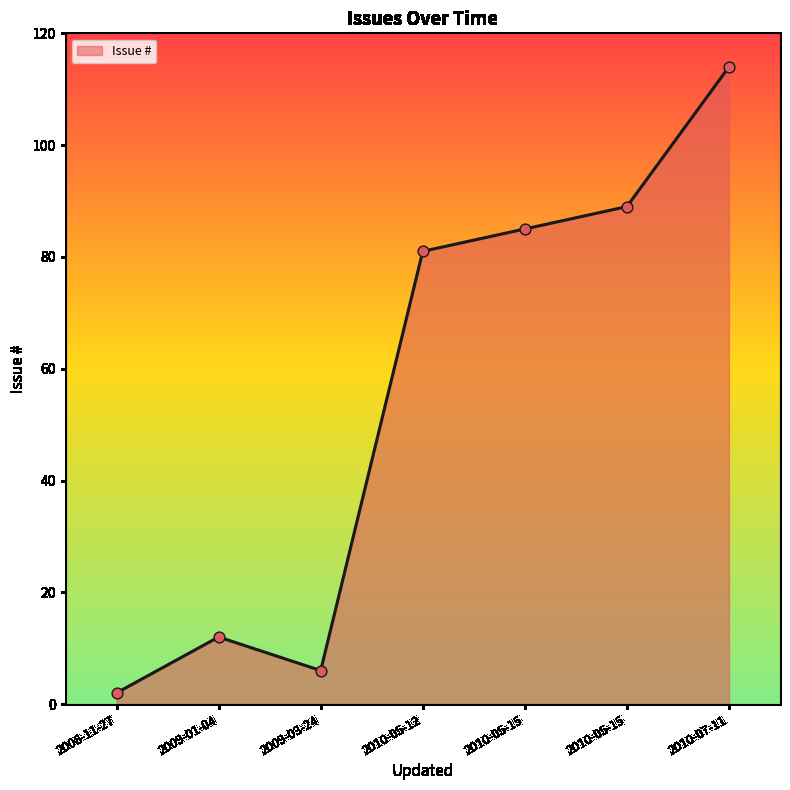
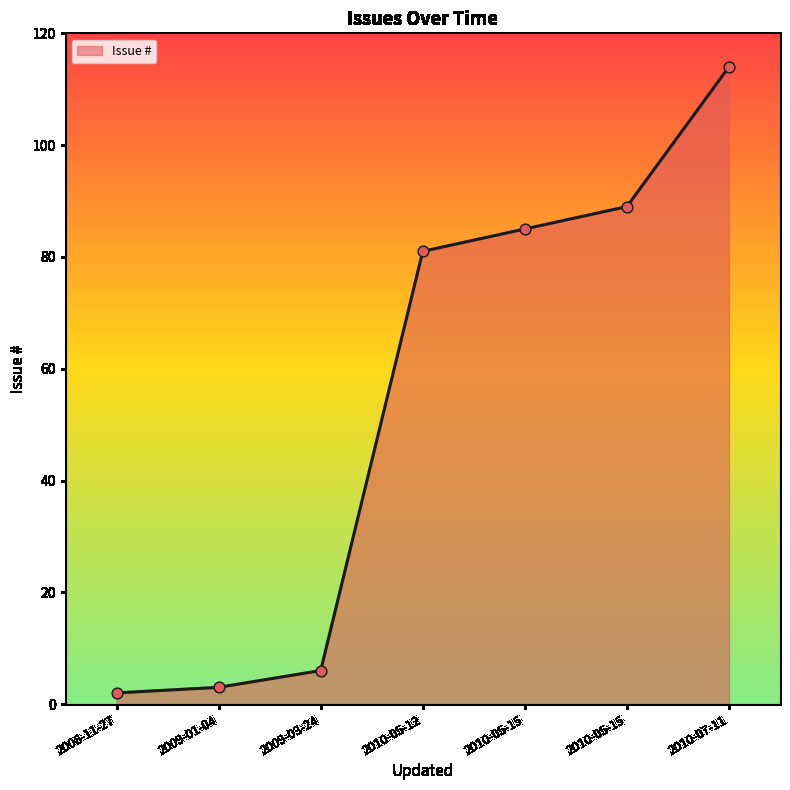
2009-01-04: 12 -> 3
